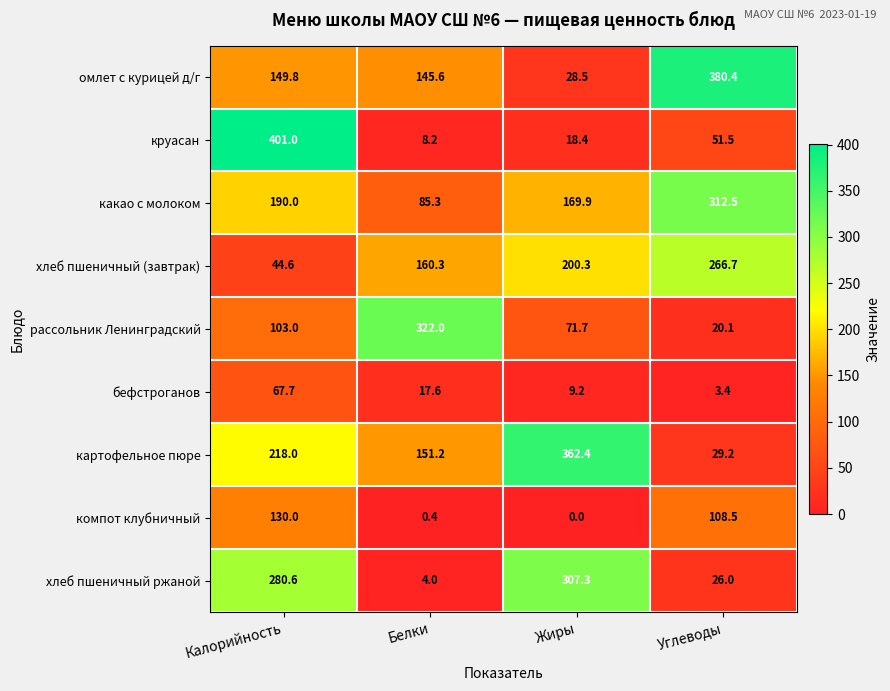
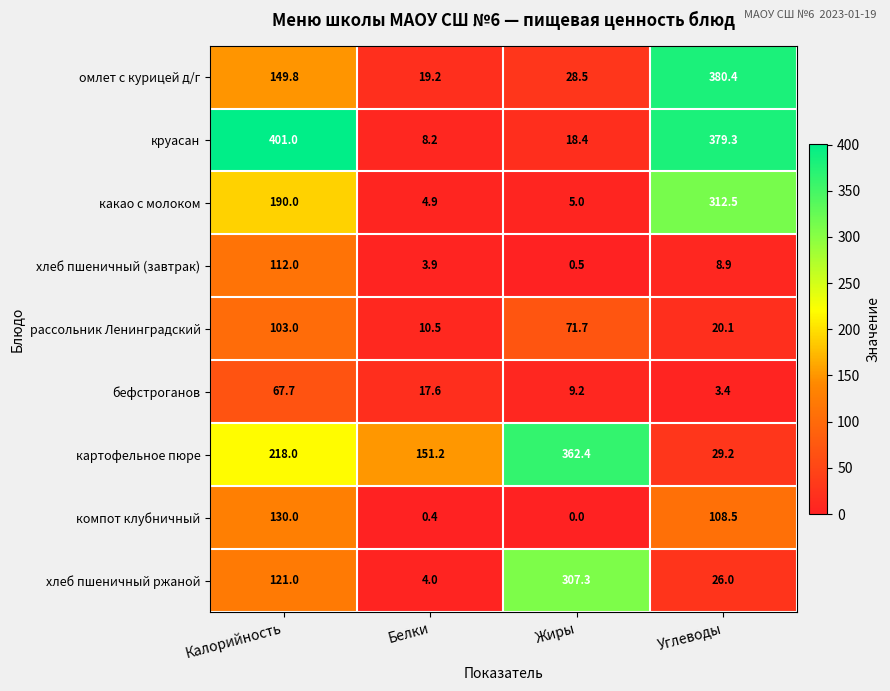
омлет с курицей д/г, Белки: 145.6 -> 19.2
круасан, Углеводы: 51.5 -> 379.3
какао с молоком, Белки: 85.3 -> 4.9
какао с молоком, Жиры: 169.9 -> 5.0
хлеб пшеничный (завтрак), Калорийность: 44.6 -> 112.0
хлеб пшеничный (завтрак), Белки: 160.3 -> 3.9
хлеб пшеничный (завтрак), Жиры: 200.3 -> 0.5
хлеб пшеничный (завтрак), Углеводы: 266.7 -> 8.9
рассольник Ленинградский, Белки: 322.0 -> 10.5
хлеб пшеничный ржаной, Калорийность: 280.6 -> 121.0
